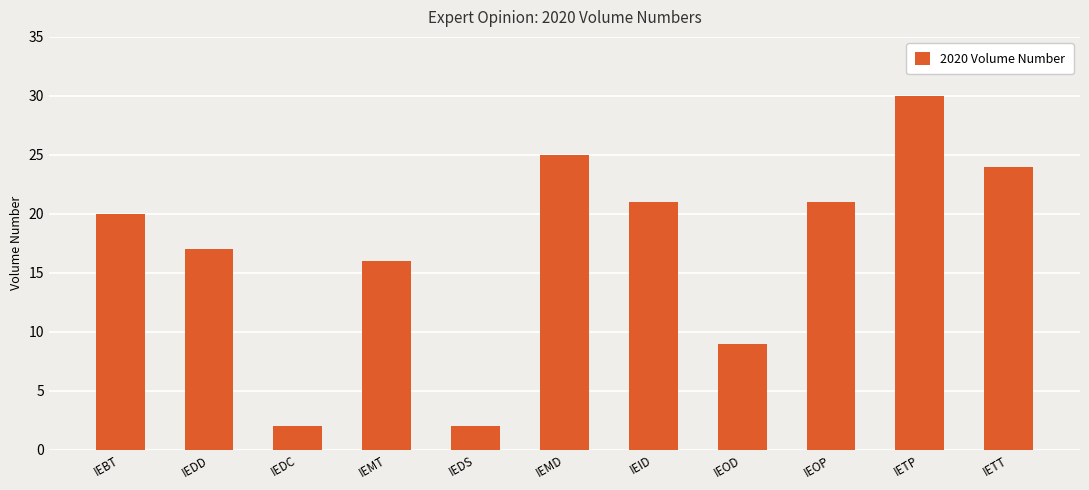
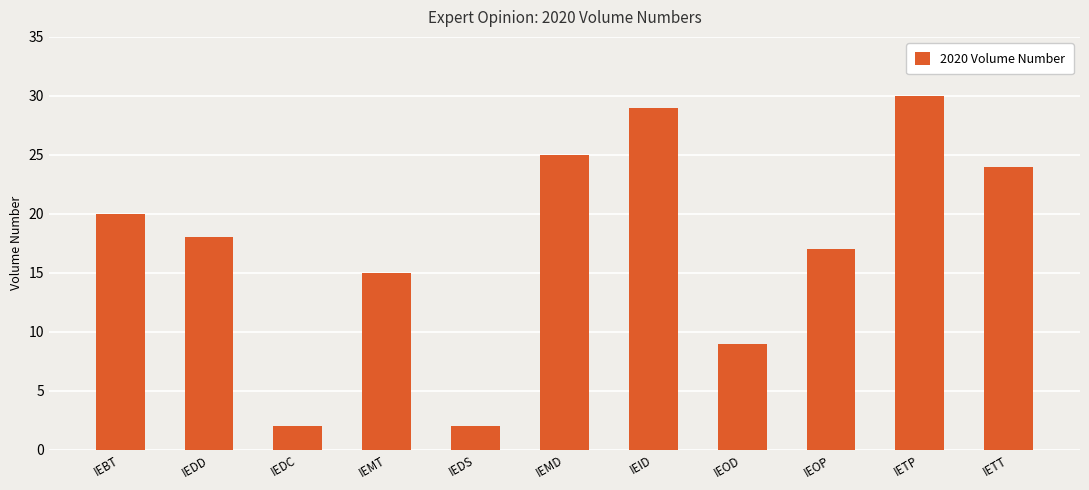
IEDD: 17 -> 18
IEMT: 16 -> 15
IEID: 21 -> 29
IEOP: 21 -> 17
